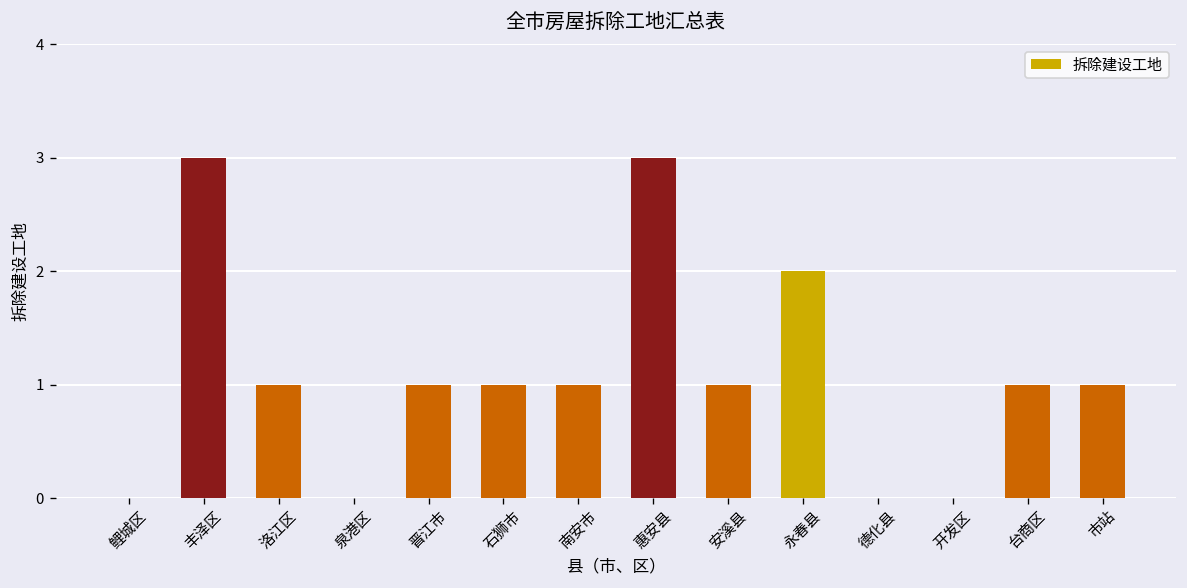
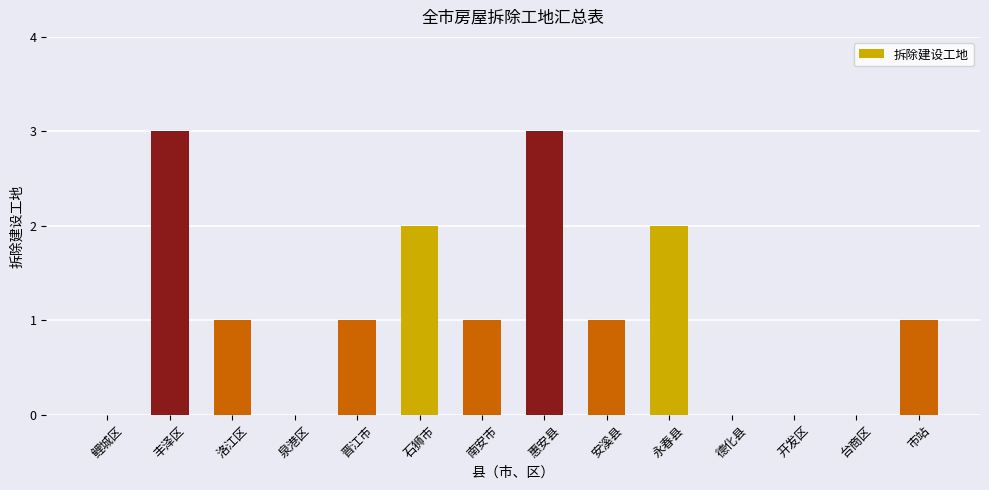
石狮市: 1 -> 2
台商区: 1 -> 0
